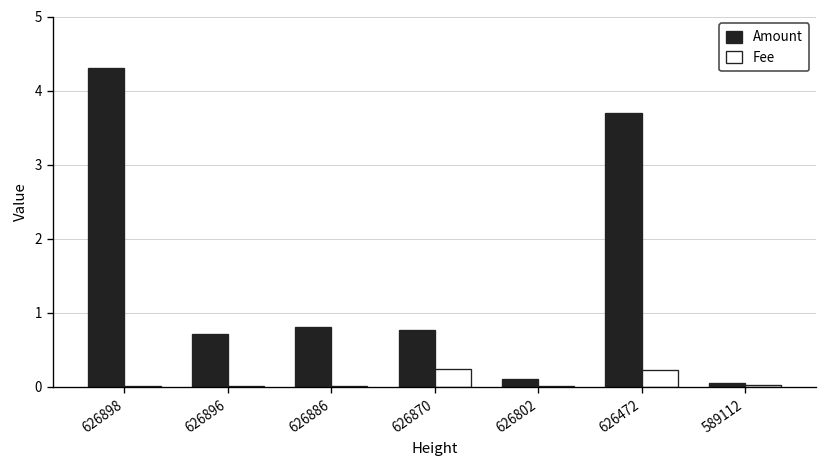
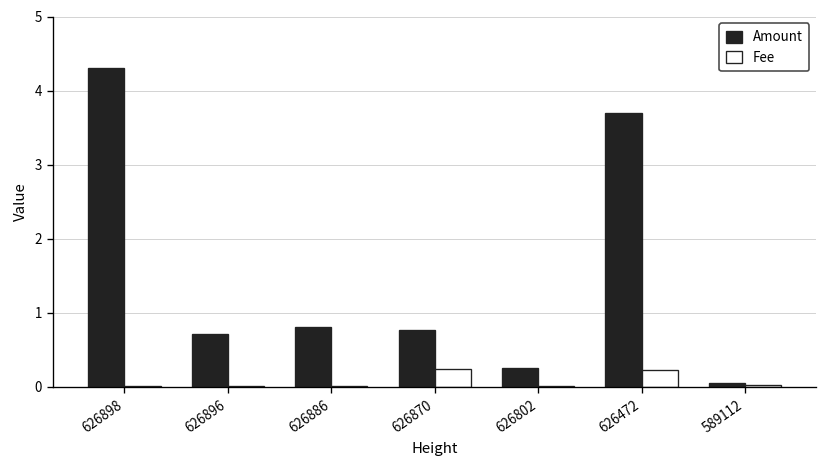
Amount, 626802: 0.1 -> 0.3
